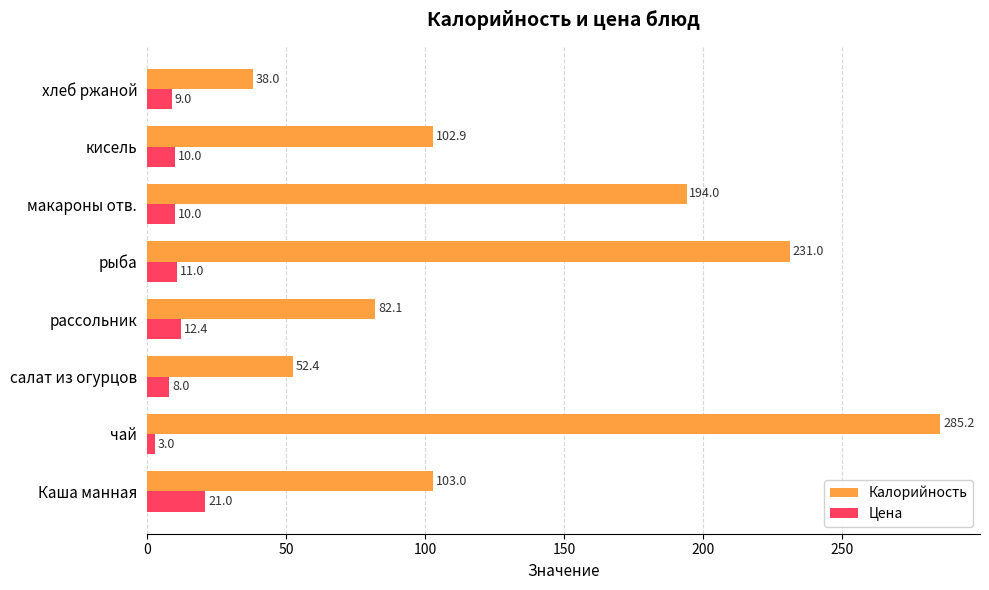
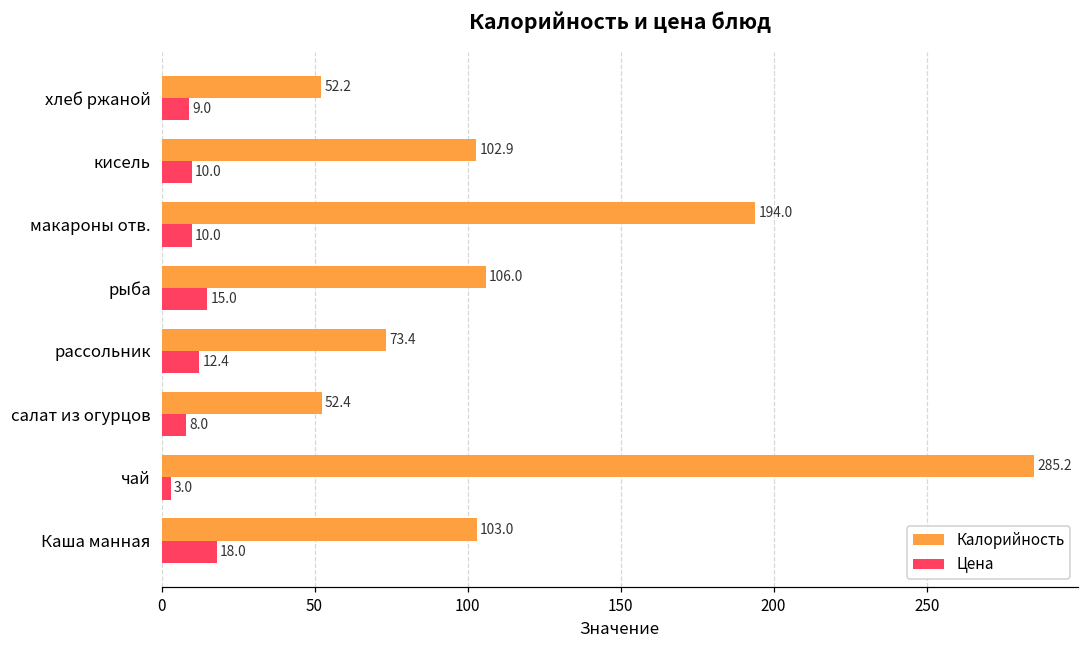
Калорийность, хлеб ржаной: 38.0 -> 52.2
Калорийность, рыба: 231.0 -> 106.0
Цена, рыба: 11.0 -> 15.0
Калорийность, рассольник: 82.1 -> 73.4
Цена, Каша манная: 21.0 -> 18.0
